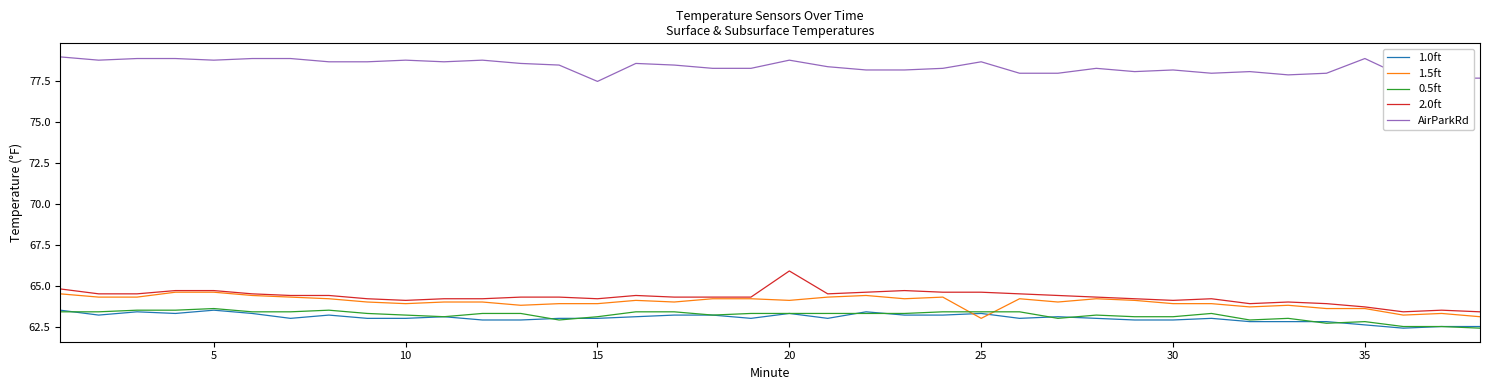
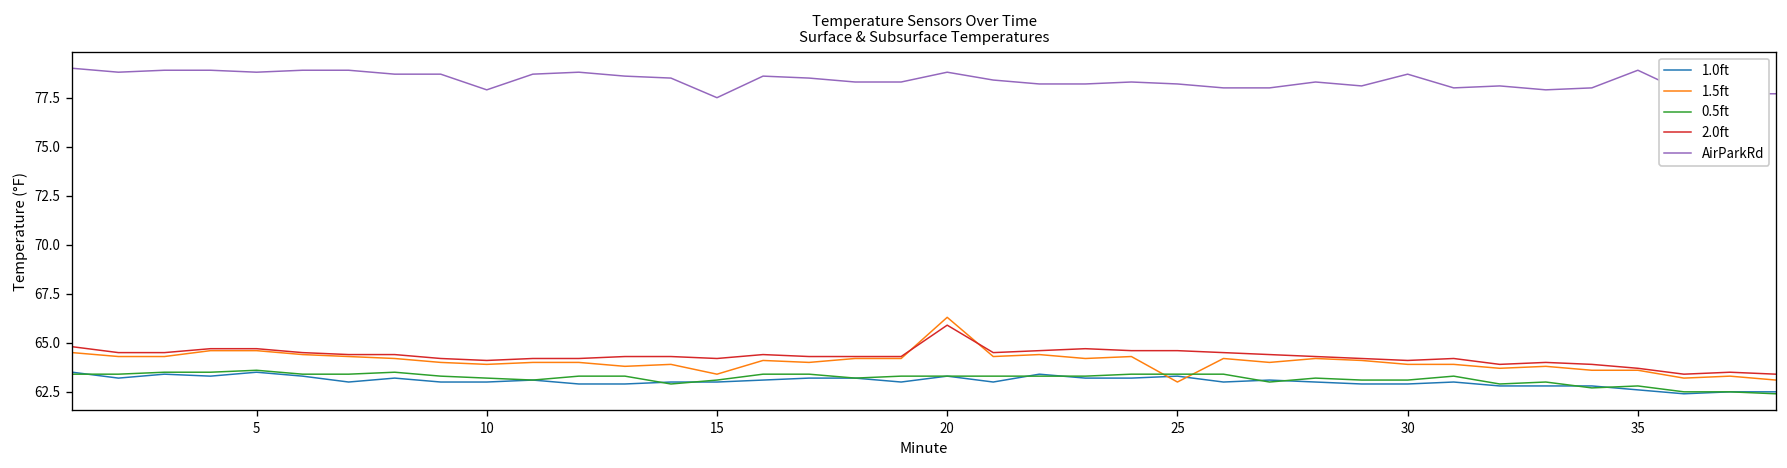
AirParkRd, 10: 78.8 -> 77.9
1.5ft, 15: 63.9 -> 63.4
1.5ft, 20: 64.1 -> 66.3
AirParkRd, 25: 78.7 -> 78.2
AirParkRd, 30: 78.2 -> 78.7
